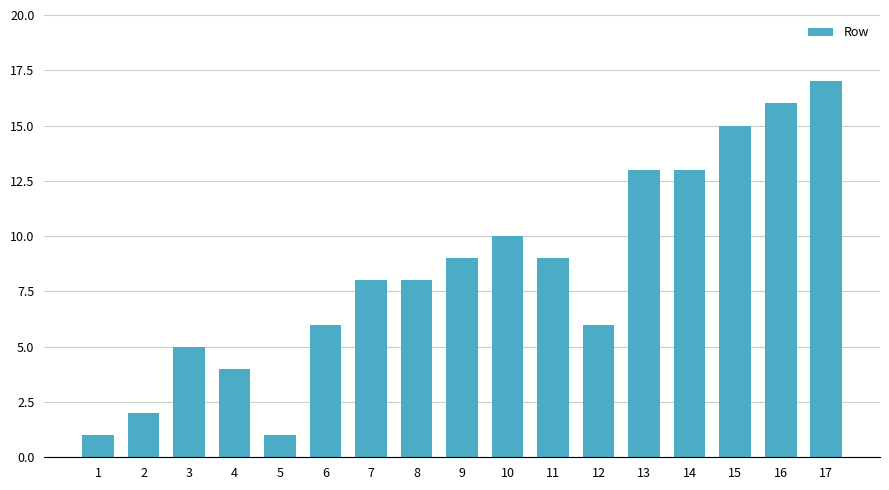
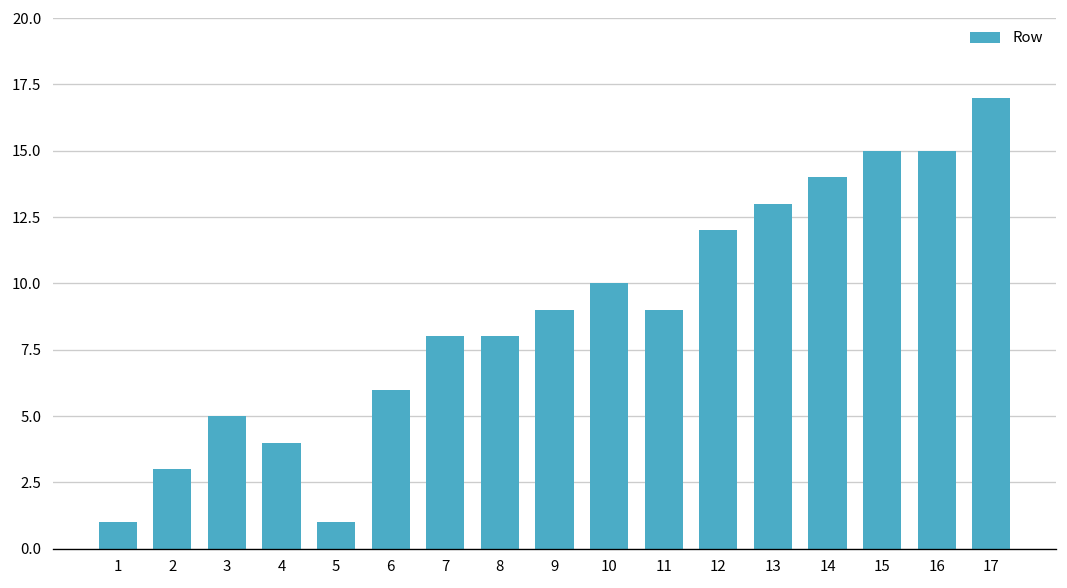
2: 2 -> 3
12: 6 -> 12
14: 13 -> 14
16: 16 -> 15
